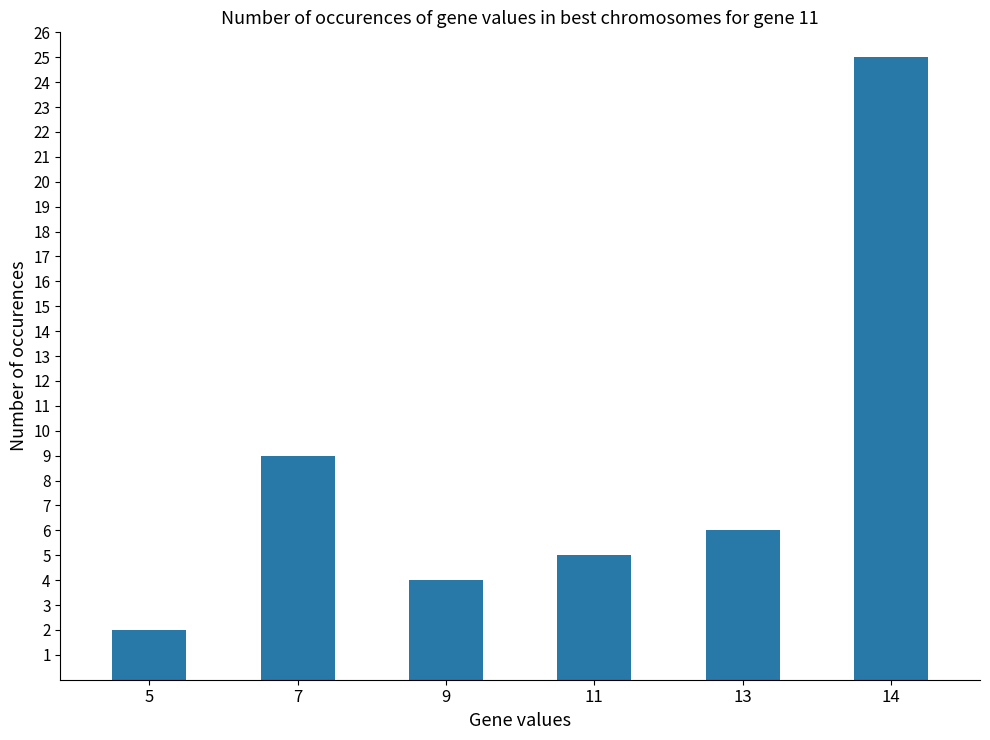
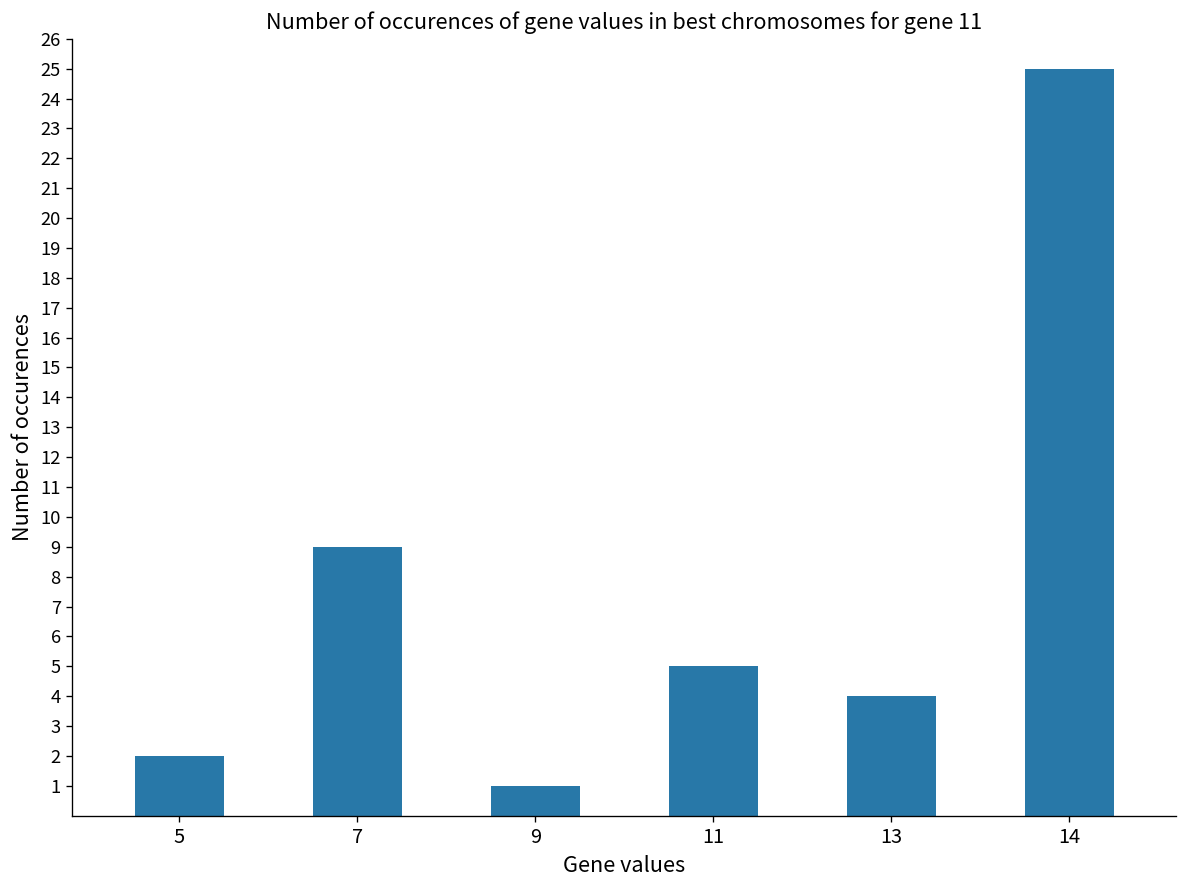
9: 4 -> 1
13: 6 -> 4
